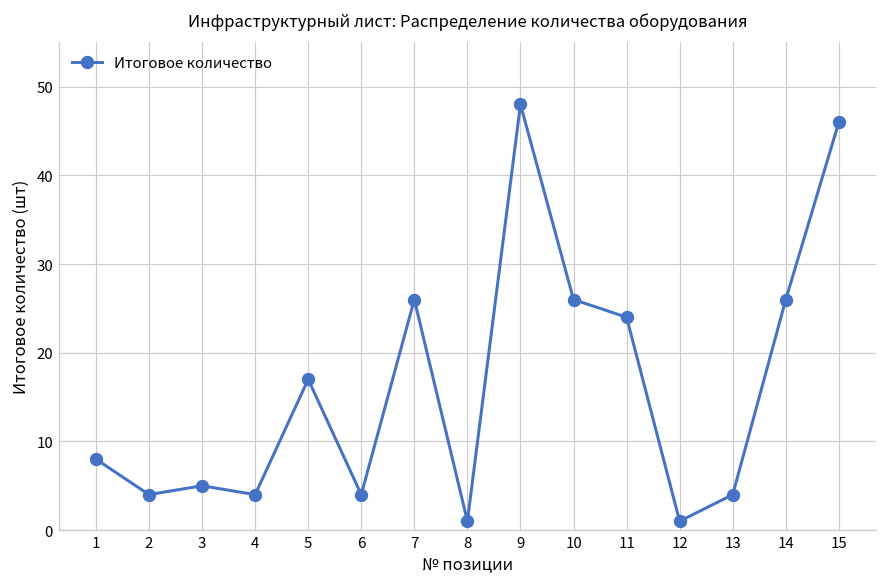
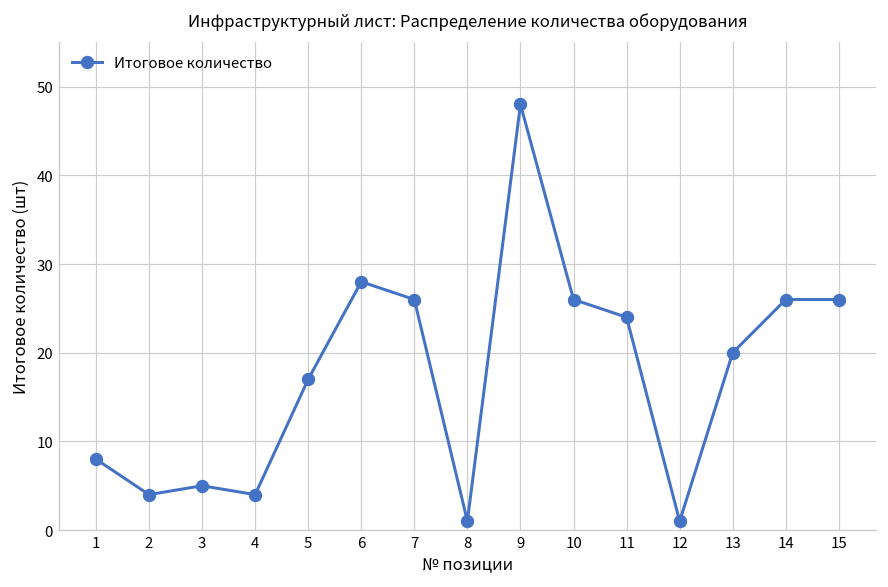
6: 4 -> 28
13: 4 -> 20
15: 46 -> 26
